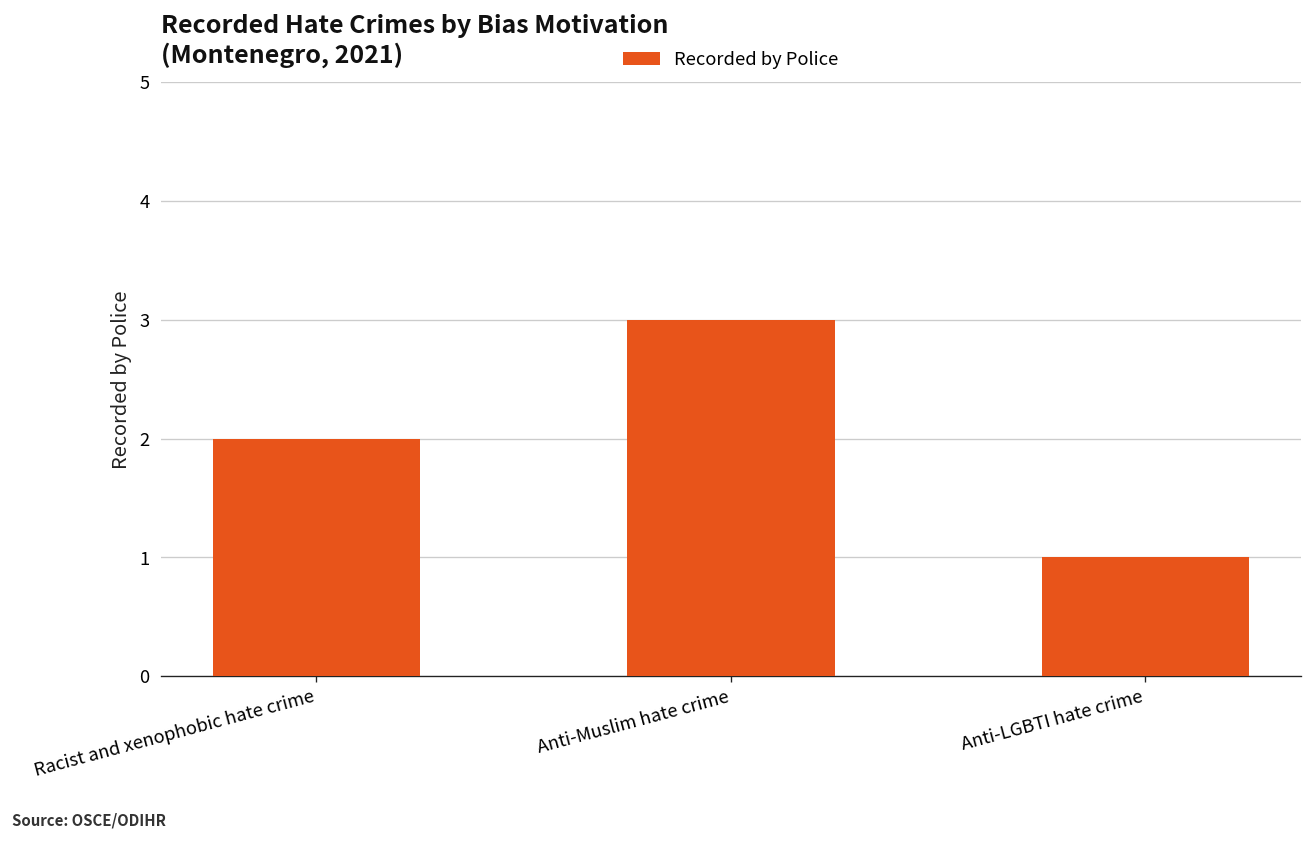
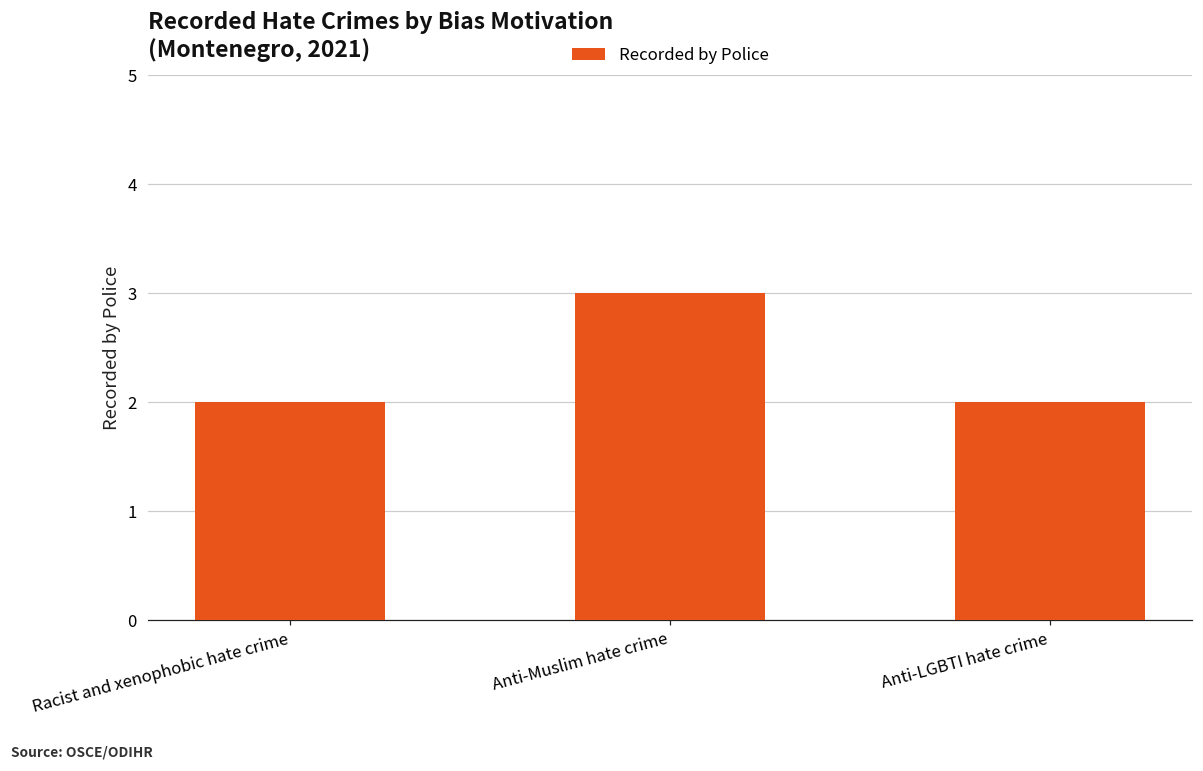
Anti-LGBTI hate crime: 1 -> 2
